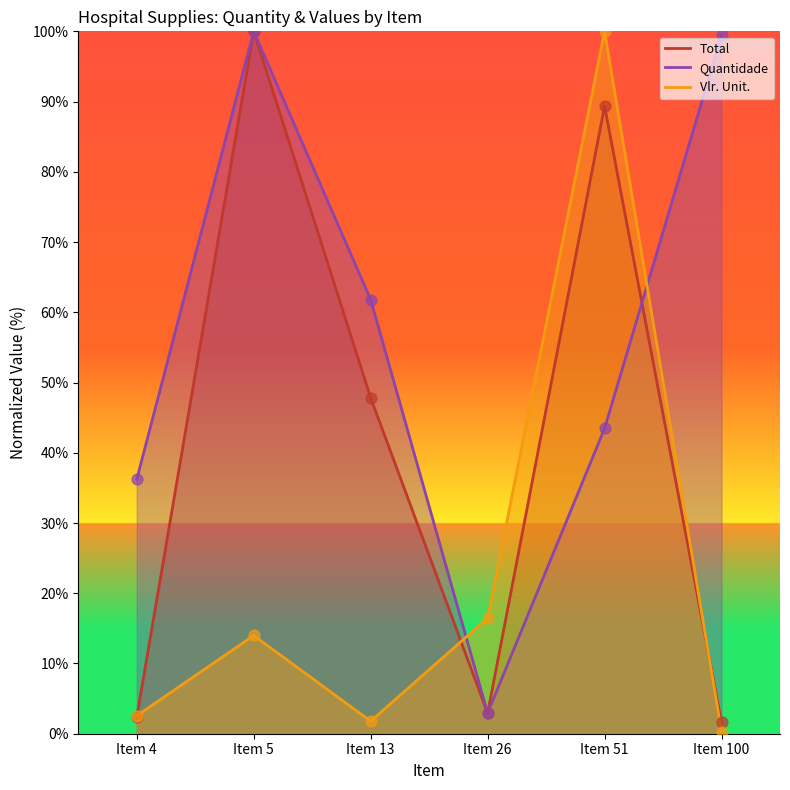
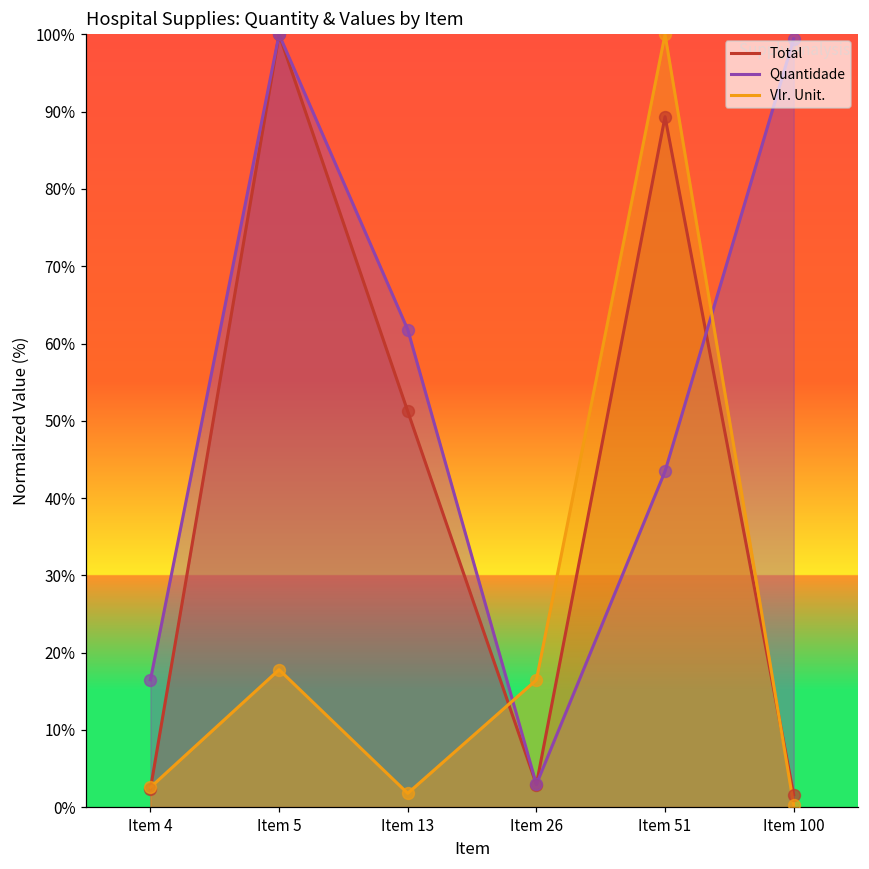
Quantidade, Item 4: 36% -> 16%
Vlr. Unit., Item 5: 14% -> 18%
Total, Item 13: 48% -> 51%
